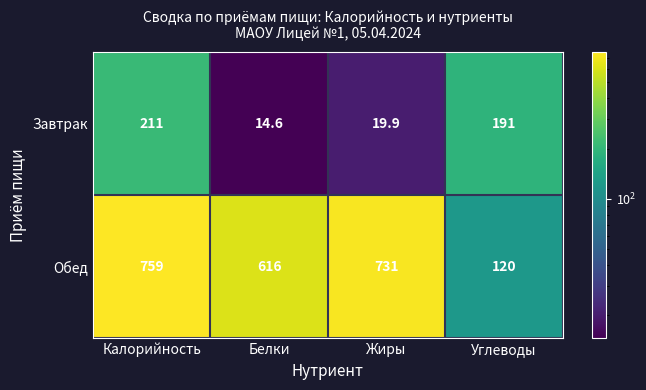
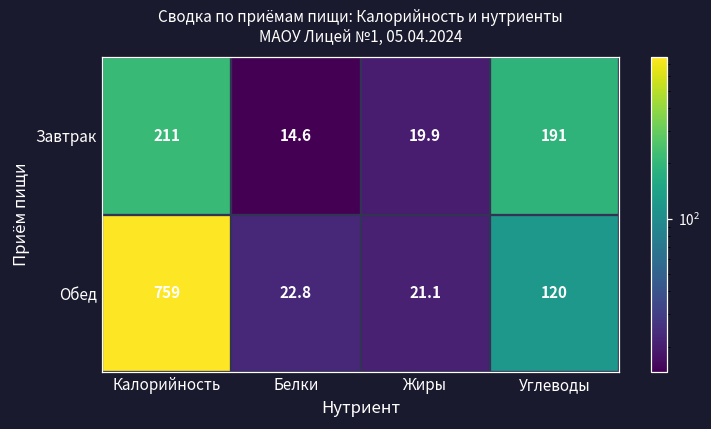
Обед, Белки: 616 -> 22.8
Обед, Жиры: 731 -> 21.1
